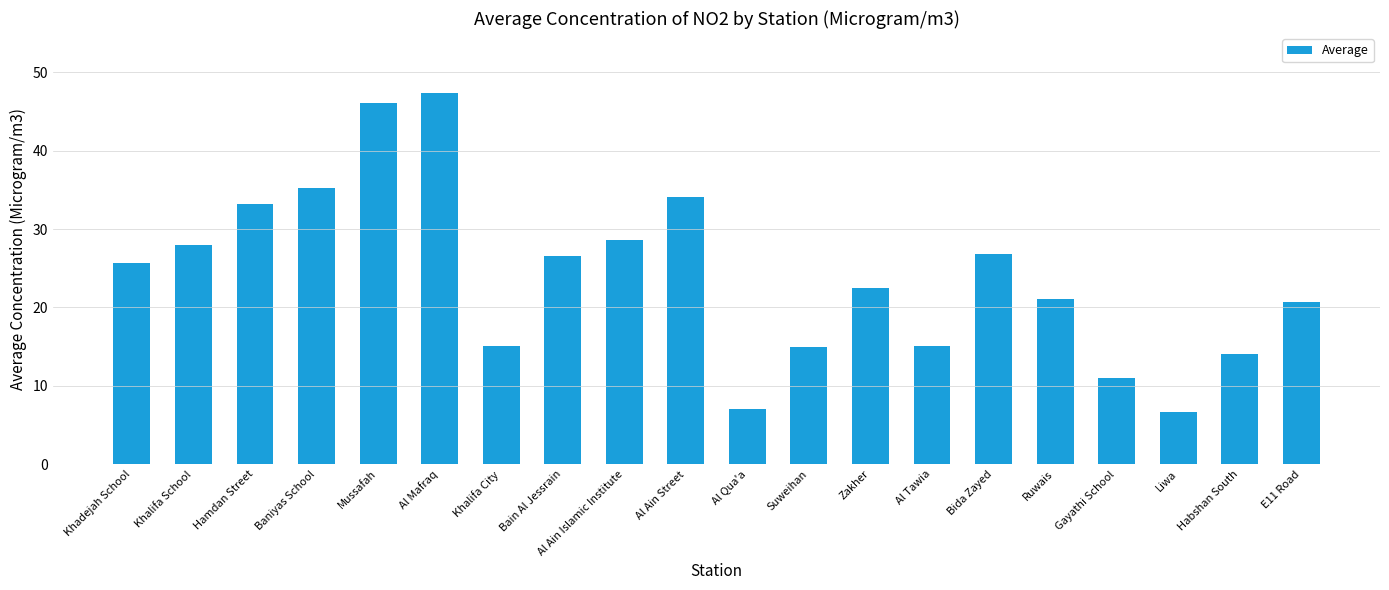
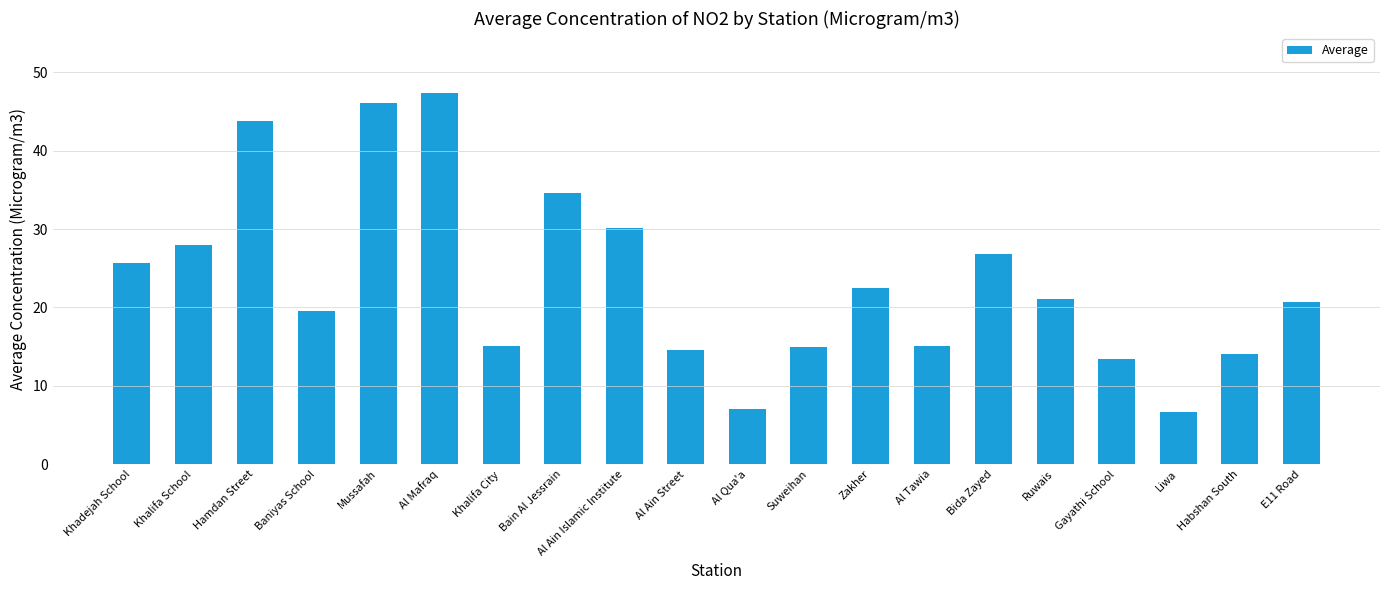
Hamdan Street: 33 -> 44
Baniyas School: 35 -> 20
Bain Al Jessrain: 27 -> 35
Al Ain Islamic Institute: 29 -> 30
Al Ain Street: 34 -> 15
Gayathi School: 11 -> 13
